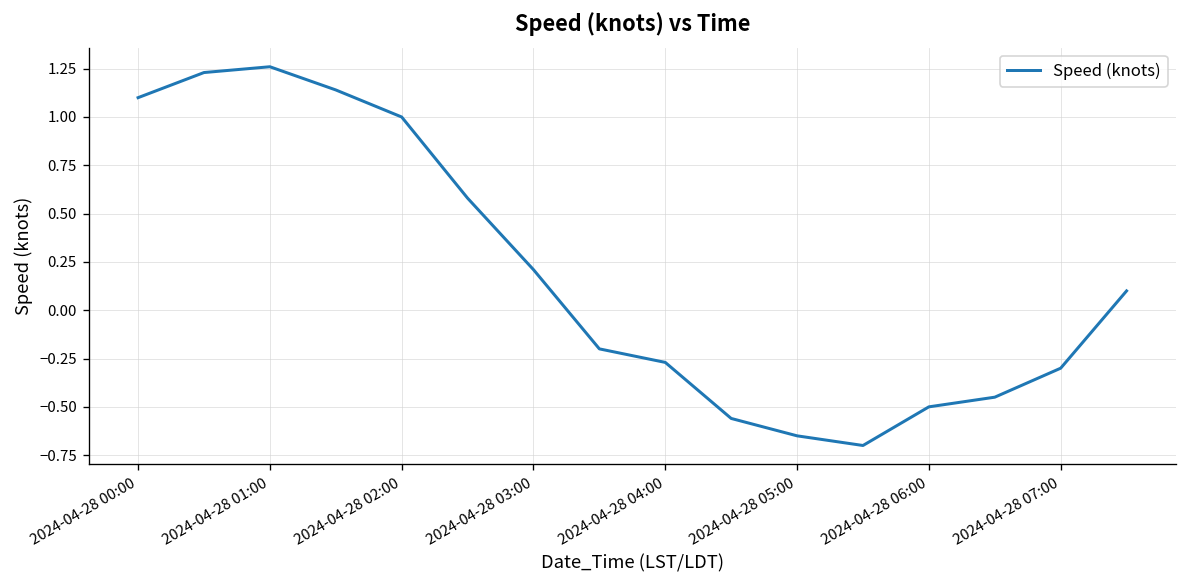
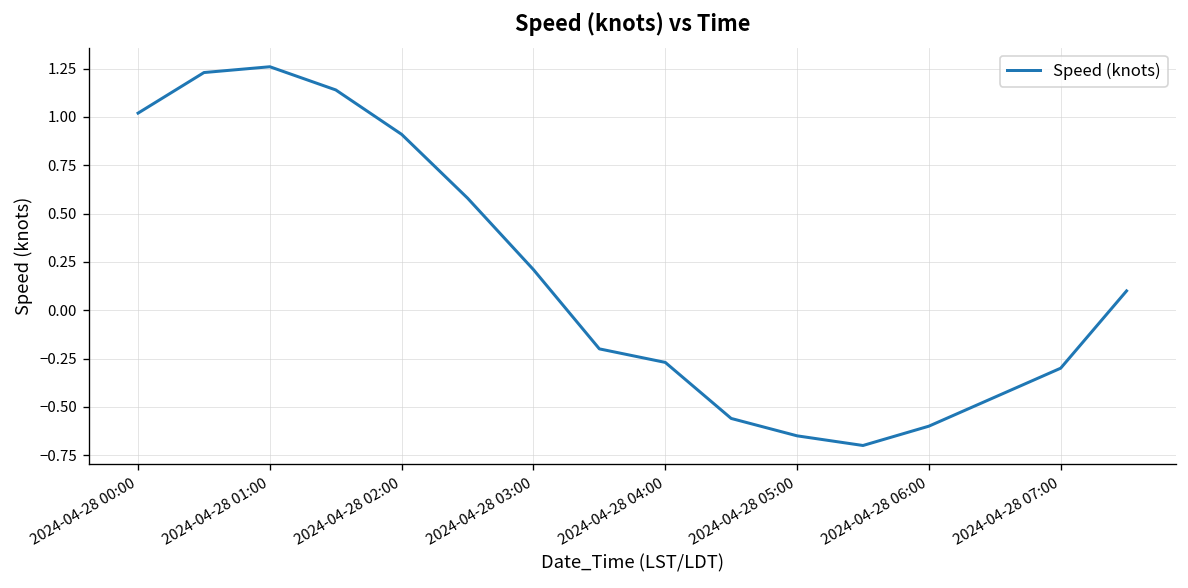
2024-04-28 00:00: 1.10 -> 1.02
2024-04-28 02:00: 1.00 -> 0.91
2024-04-28 06:00: -0.5 -> -0.6
